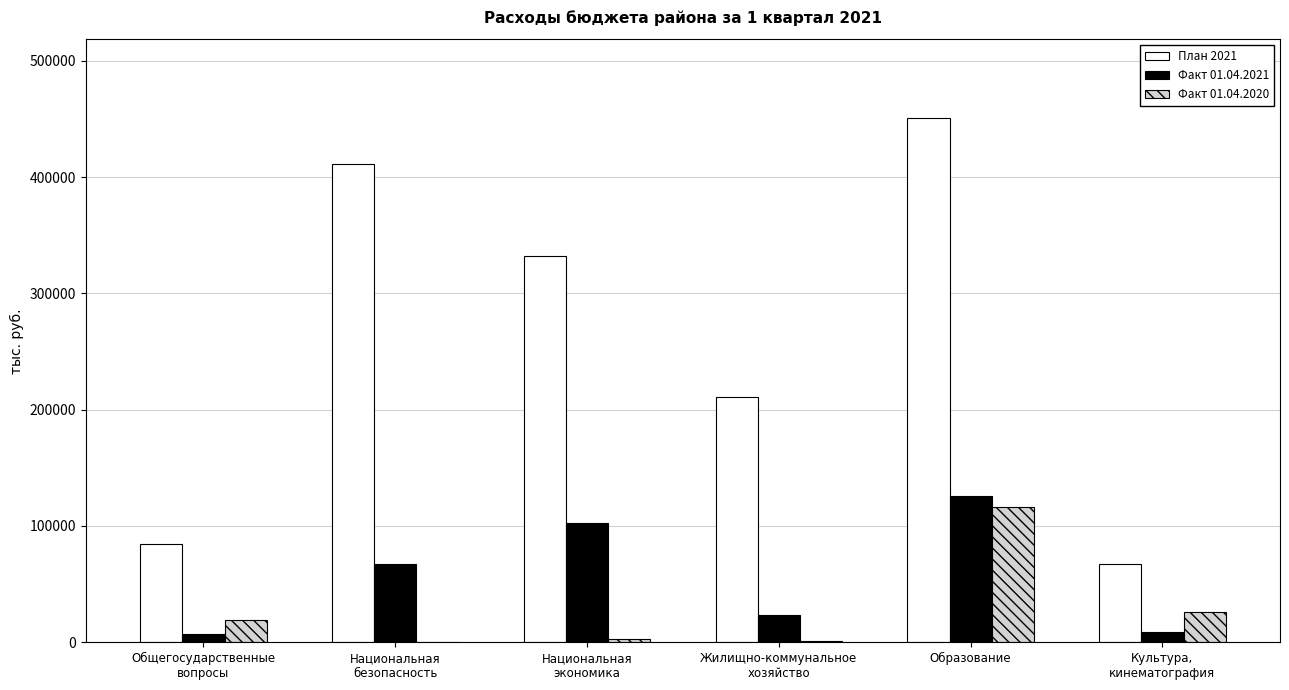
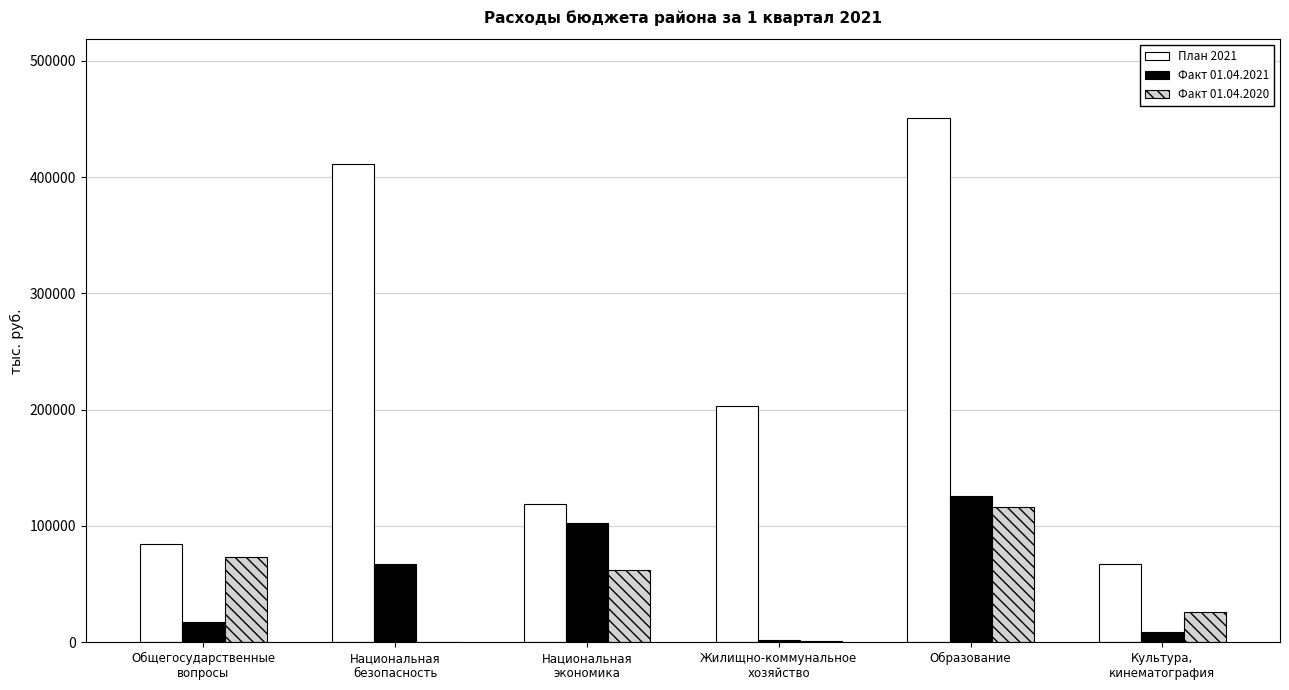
Факт 01.04.2021, Общегосударственные вопросы: 7000 -> 17000
Факт 01.04.2020, Общегосударственные вопросы: 19000 -> 74000
План 2021, Национальная экономика: 332000 -> 119000
Факт 01.04.2020, Национальная экономика: 2000 -> 62000
План 2021, Жилищно-коммунальное хозяйство: 211000 -> 203000
Факт 01.04.2021, Жилищно-коммунальное хозяйство: 23000 -> 2000
